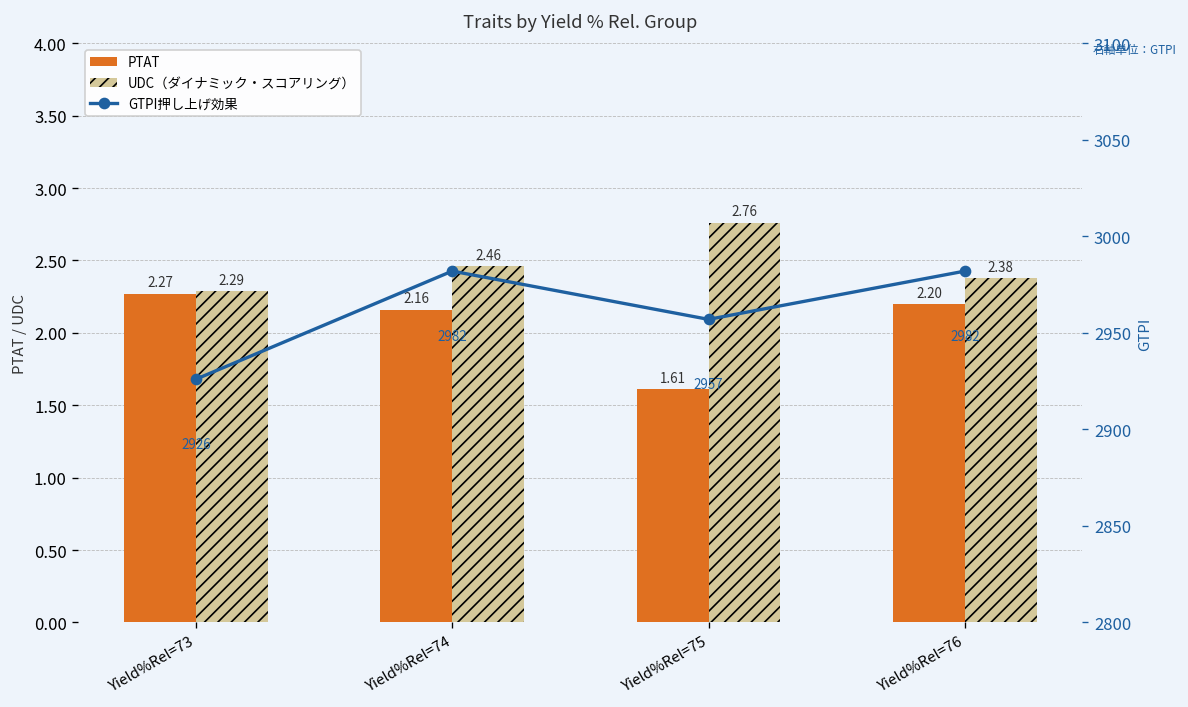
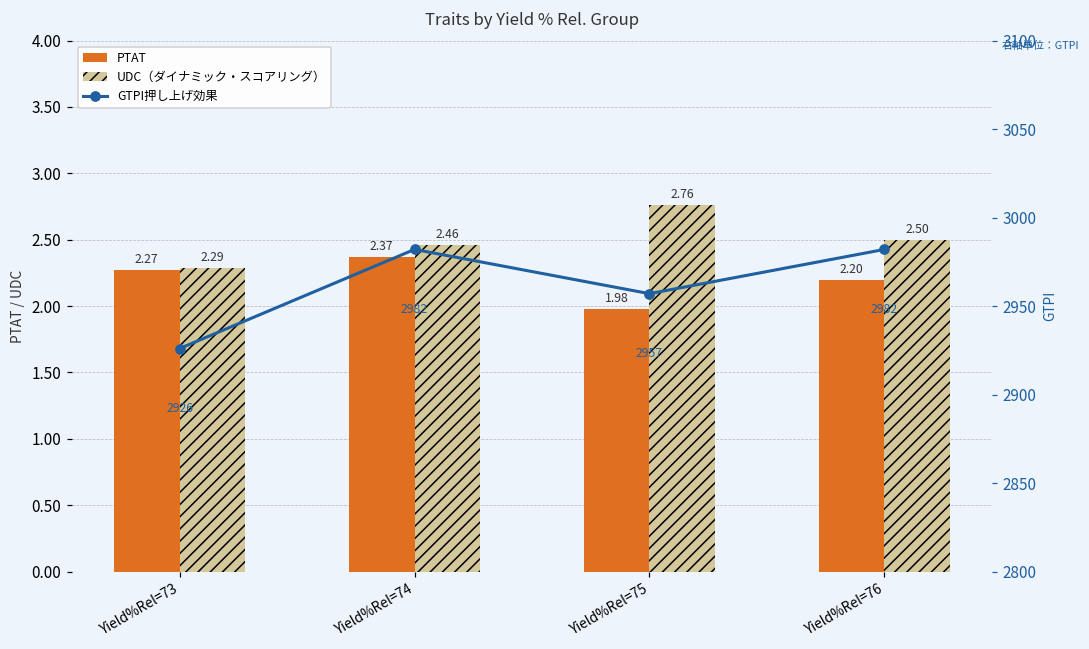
PTAT, Yield%Rel=74: 2.16 -> 2.37
PTAT, Yield%Rel=75: 1.61 -> 1.98
UDC（ダイナミック・スコアリング）, Yield%Rel=76: 2.38 -> 2.50
